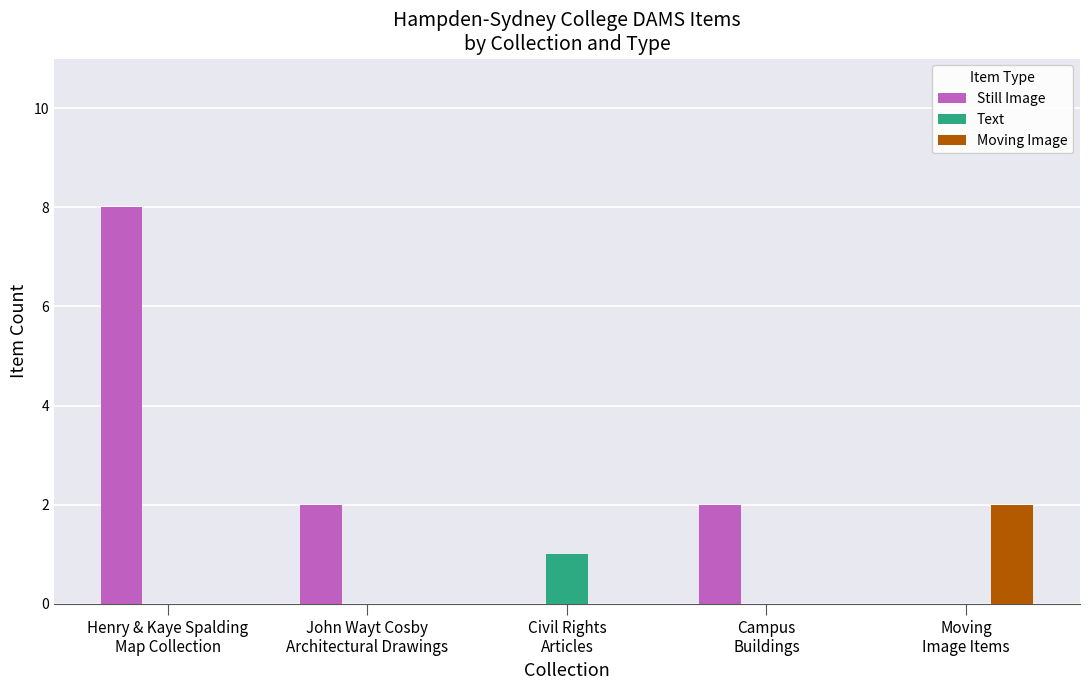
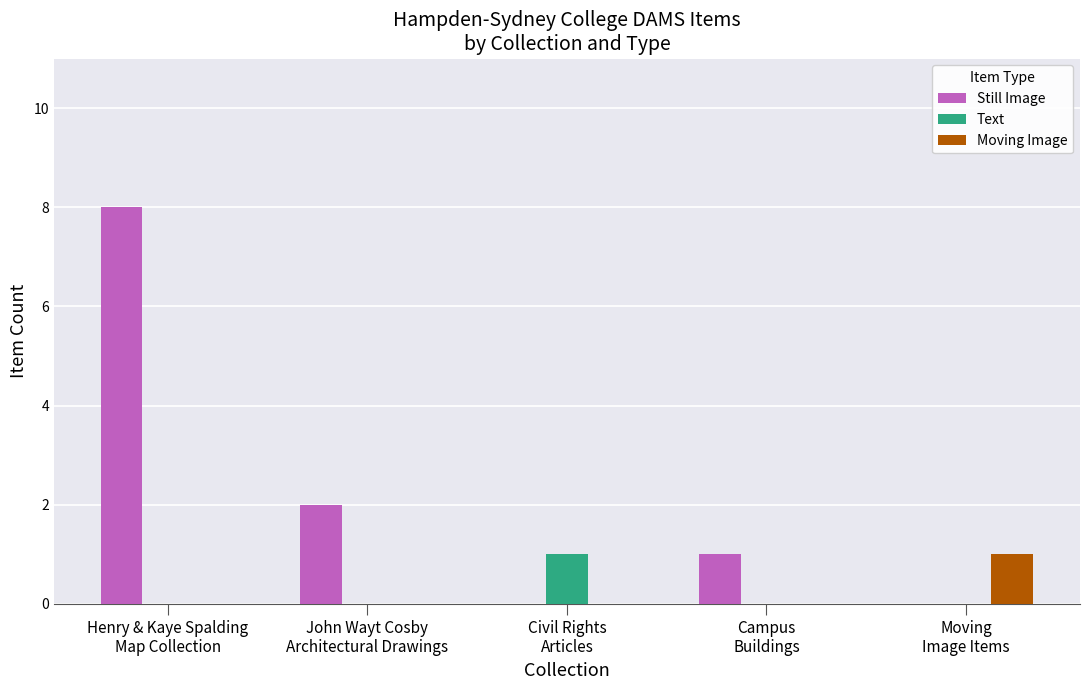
Still Image, Campus Buildings: 2 -> 1
Moving Image, Moving Image Items: 2 -> 1
